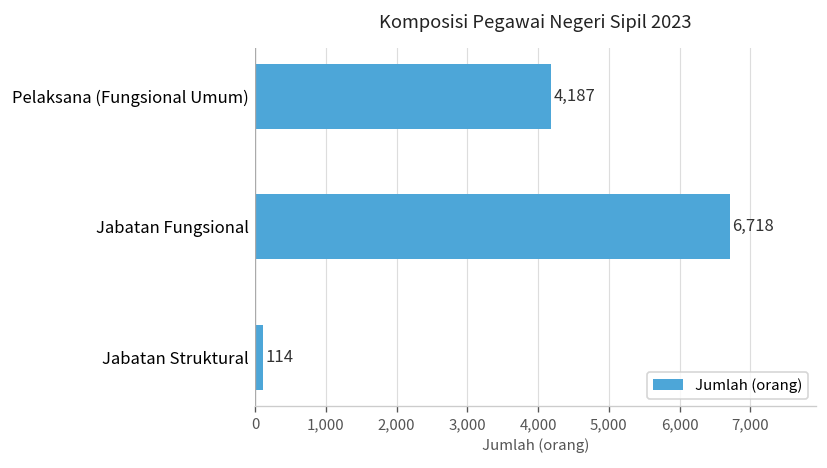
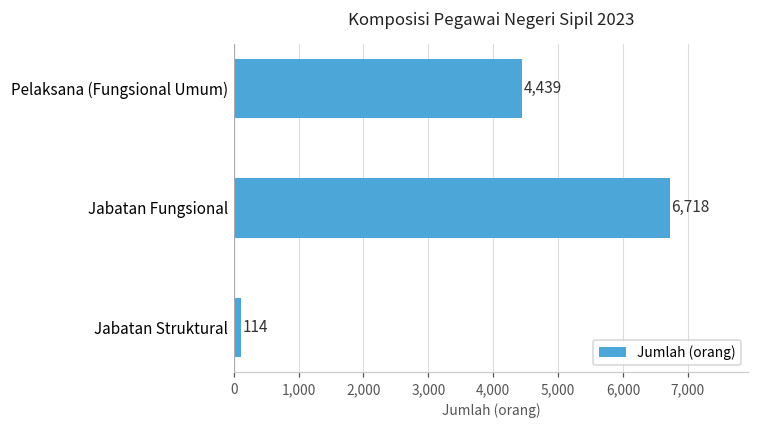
Pelaksana (Fungsional Umum): 4,187 -> 4,439
